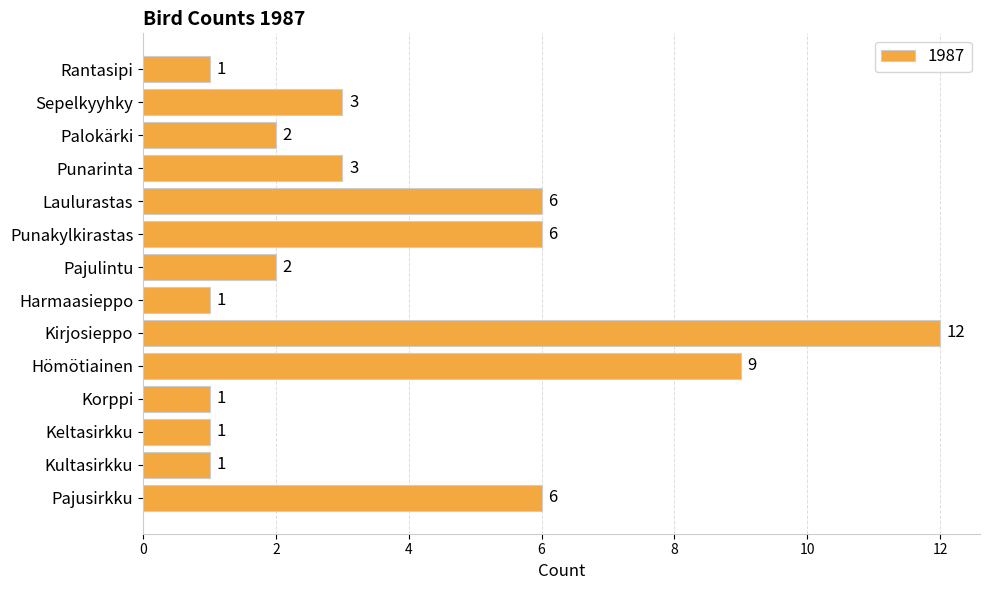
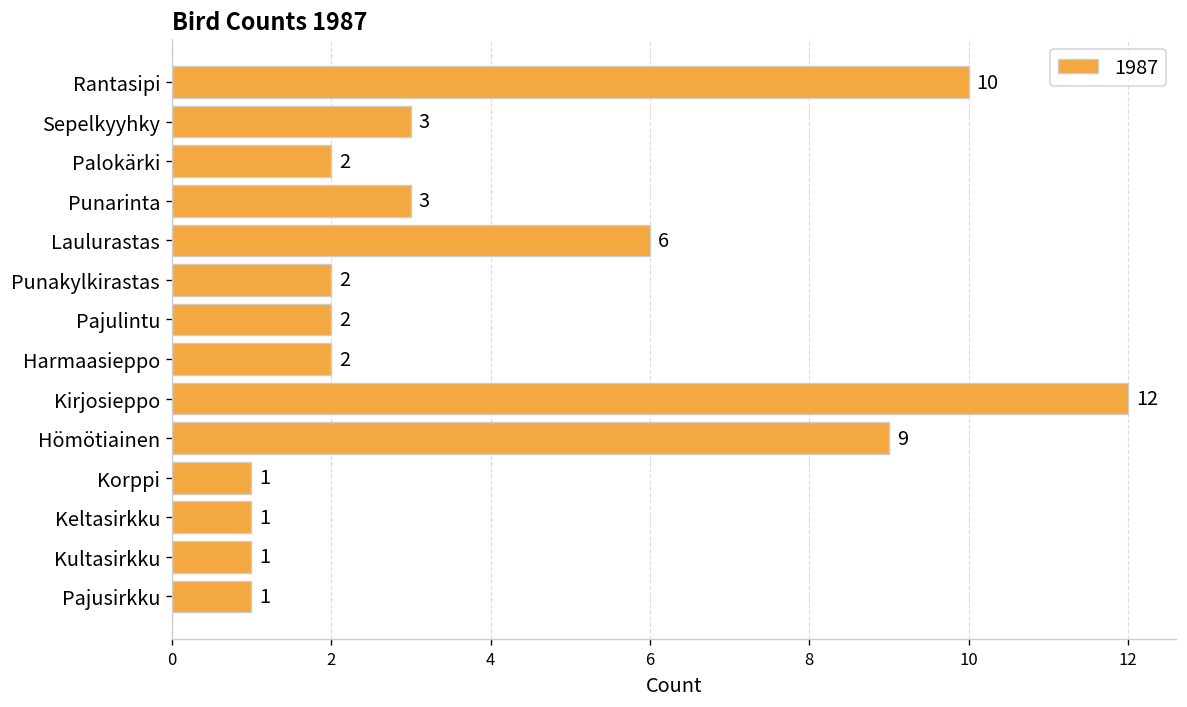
Rantasipi: 1 -> 10
Punakylkirastas: 6 -> 2
Harmaasieppo: 1 -> 2
Pajusirkku: 6 -> 1
